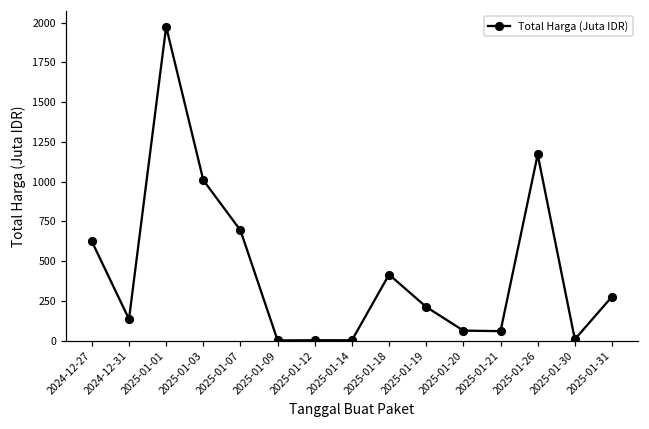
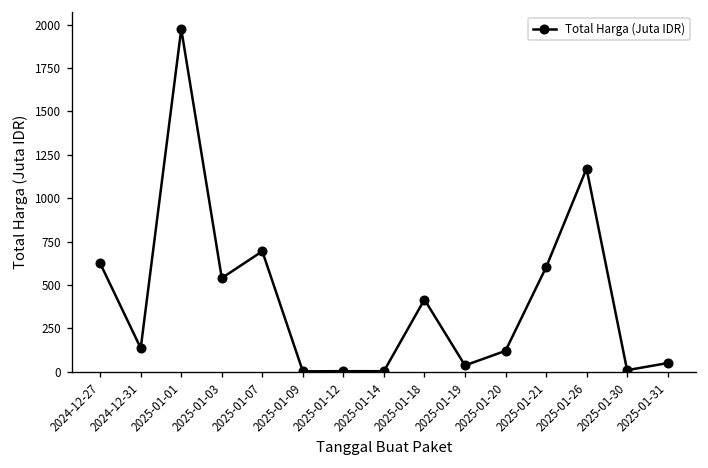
2025-01-03: 1010 -> 540
2025-01-19: 210 -> 40
2025-01-20: 60 -> 120
2025-01-21: 60 -> 600
2025-01-31: 280 -> 50
